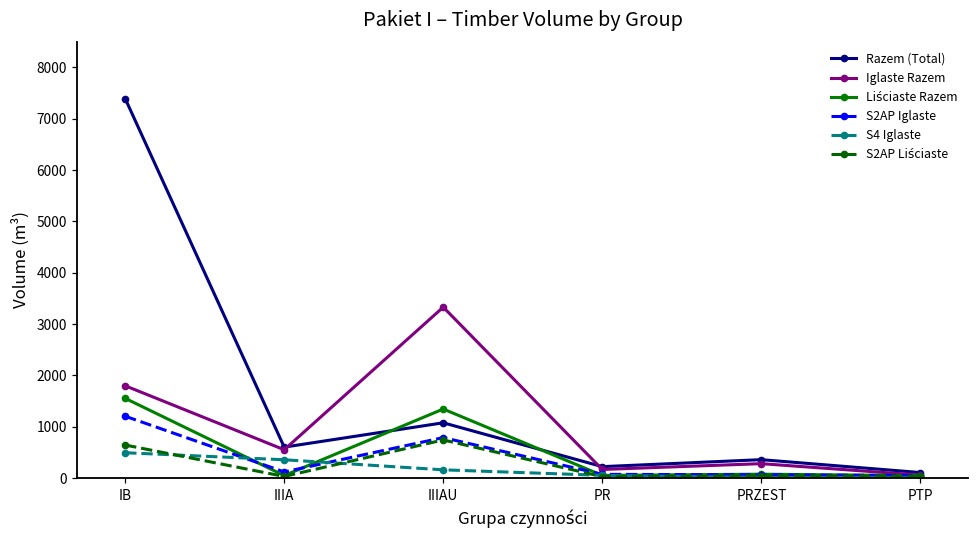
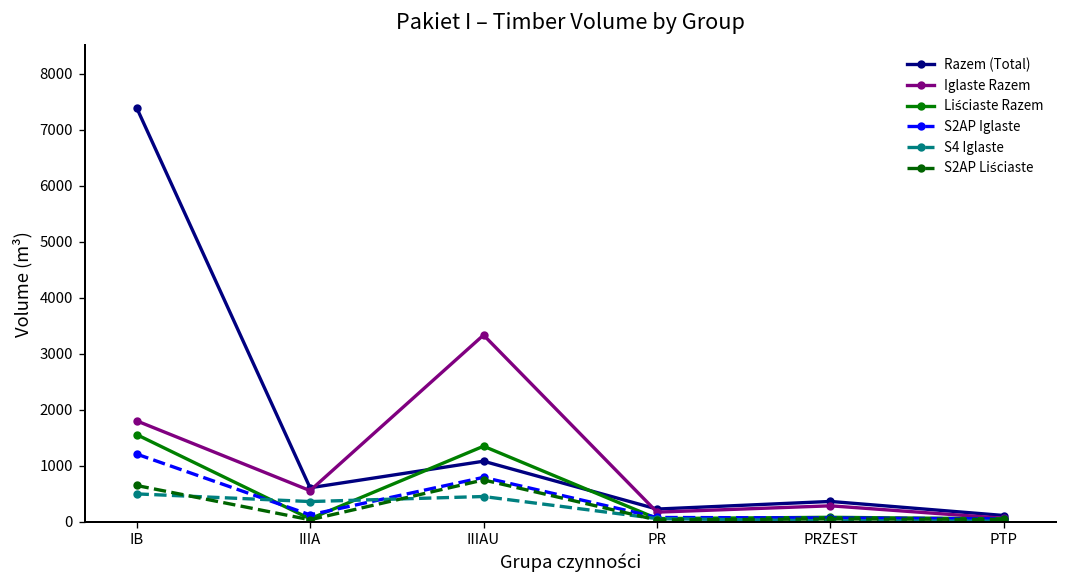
S4 Iglaste, IIIAU: 200 -> 400
